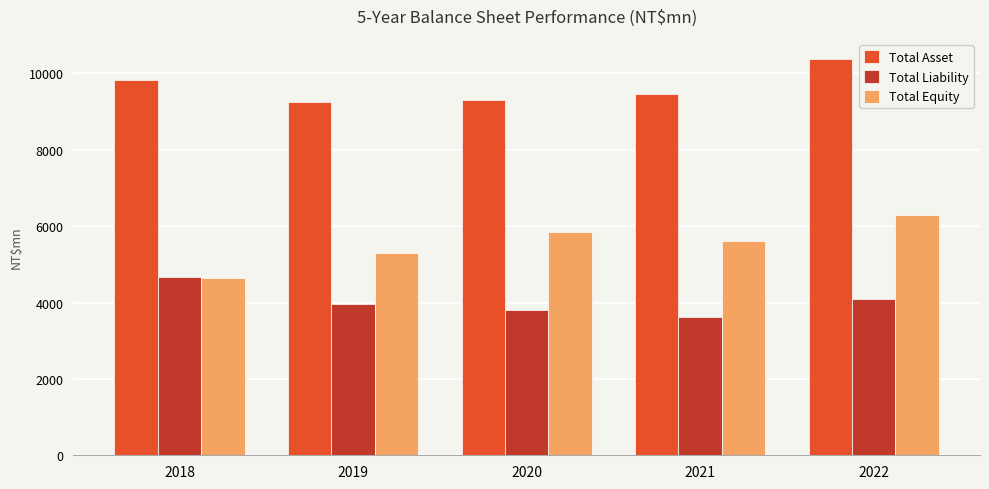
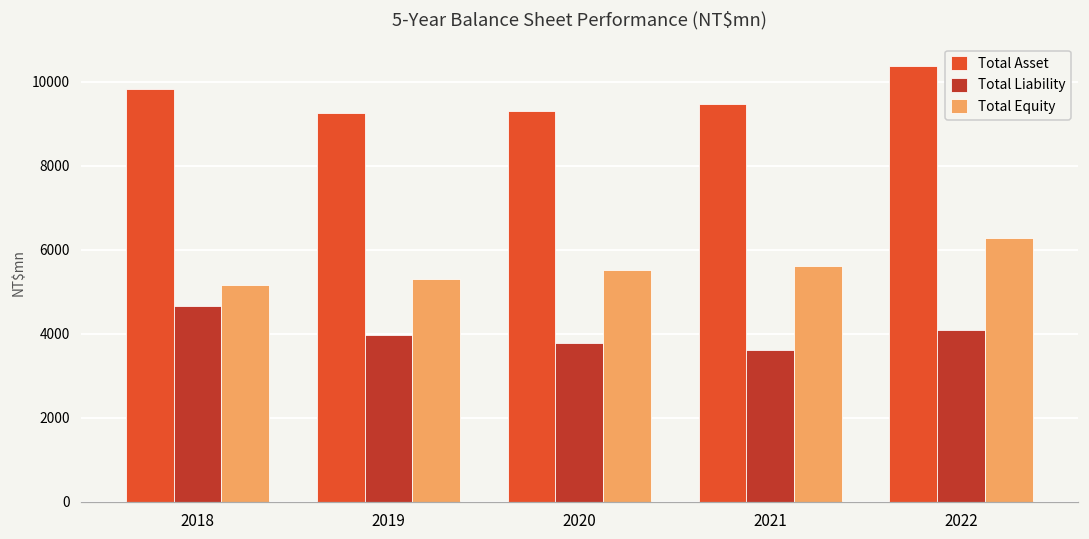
Total Equity, 2018: 4600 -> 5200
Total Equity, 2020: 5800 -> 5500
